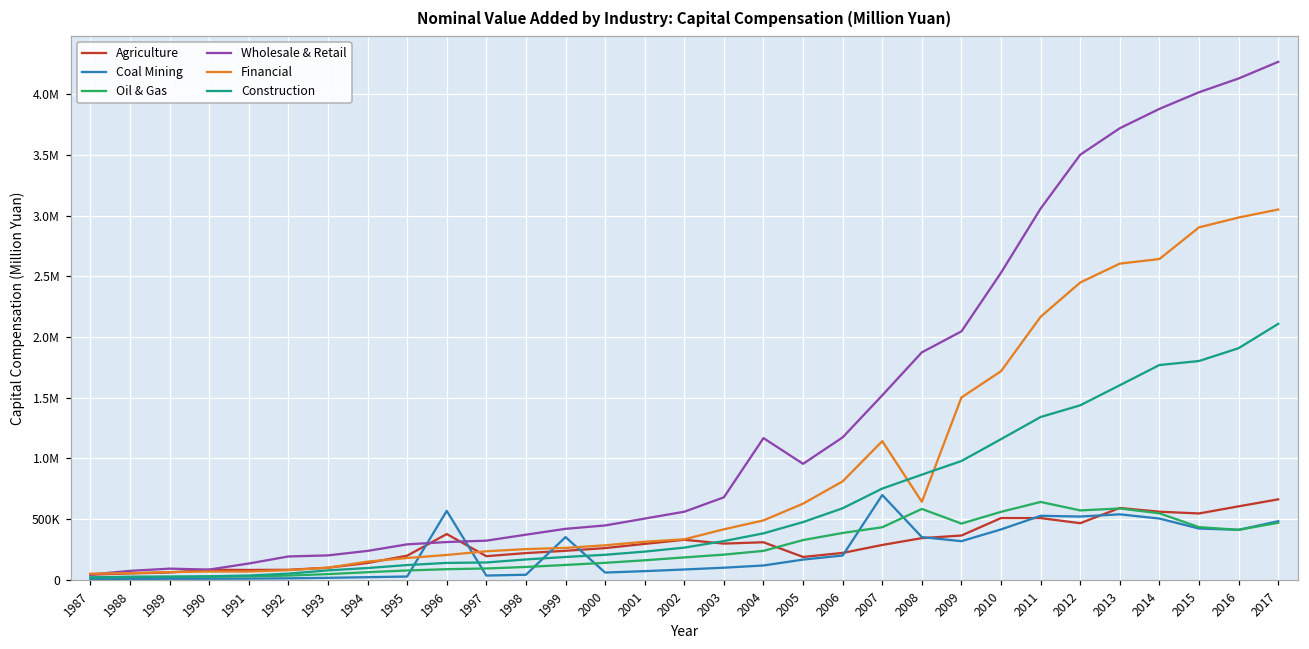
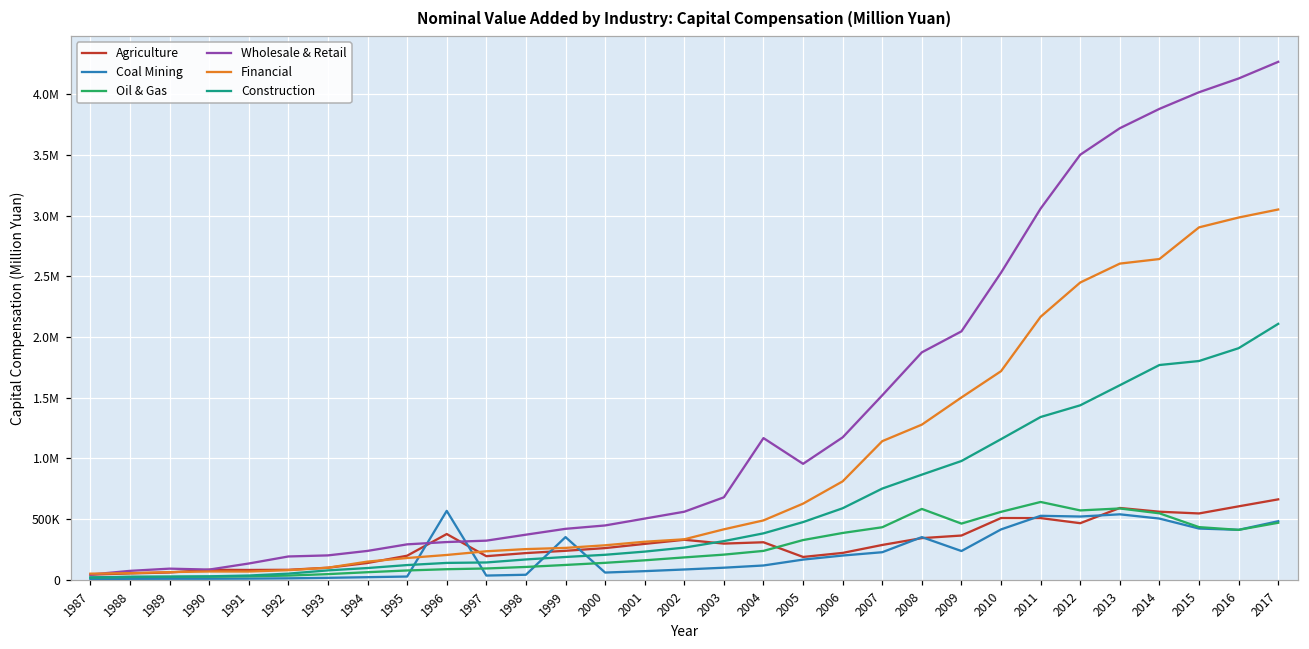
Coal Mining, 2007: 700000 -> 230000
Financial, 2008: 640000 -> 1280000
Coal Mining, 2009: 320000 -> 240000
